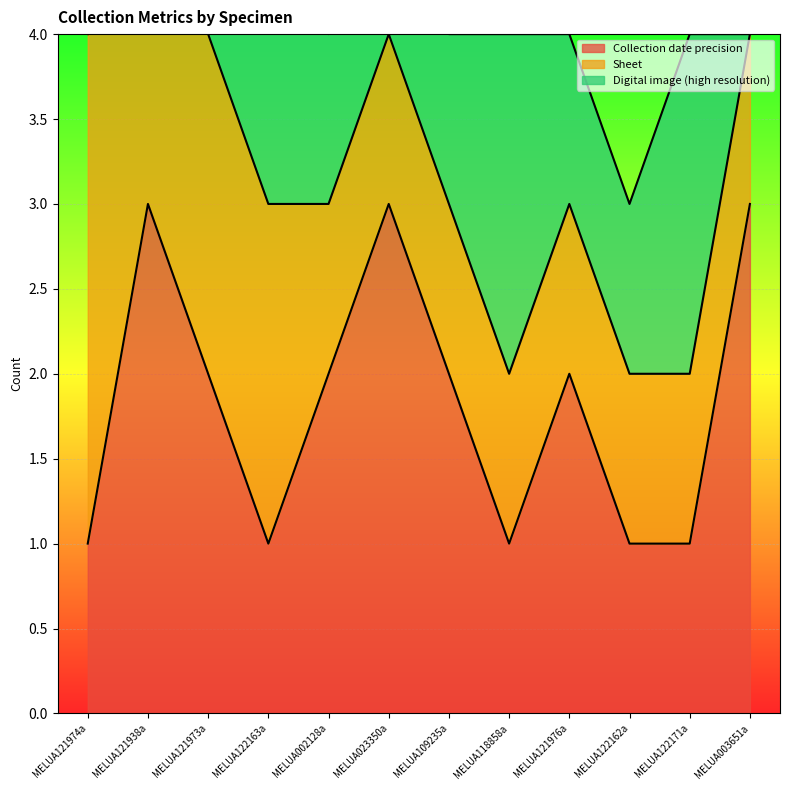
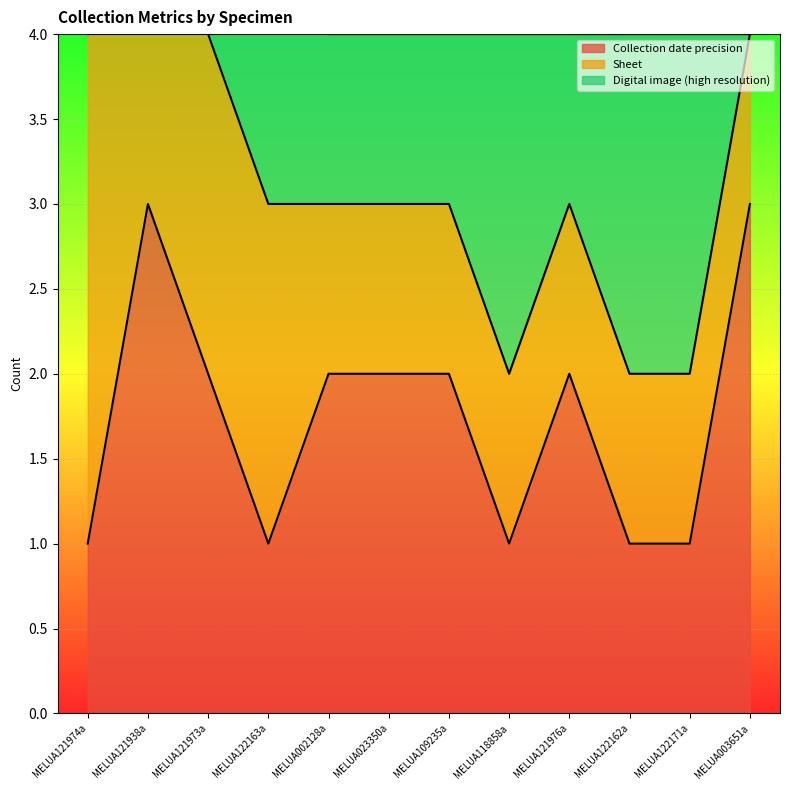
Collection date precision, MELUA023350a: 3 -> 2
Digital image (high resolution), MELUA122162a: 1 -> 2
